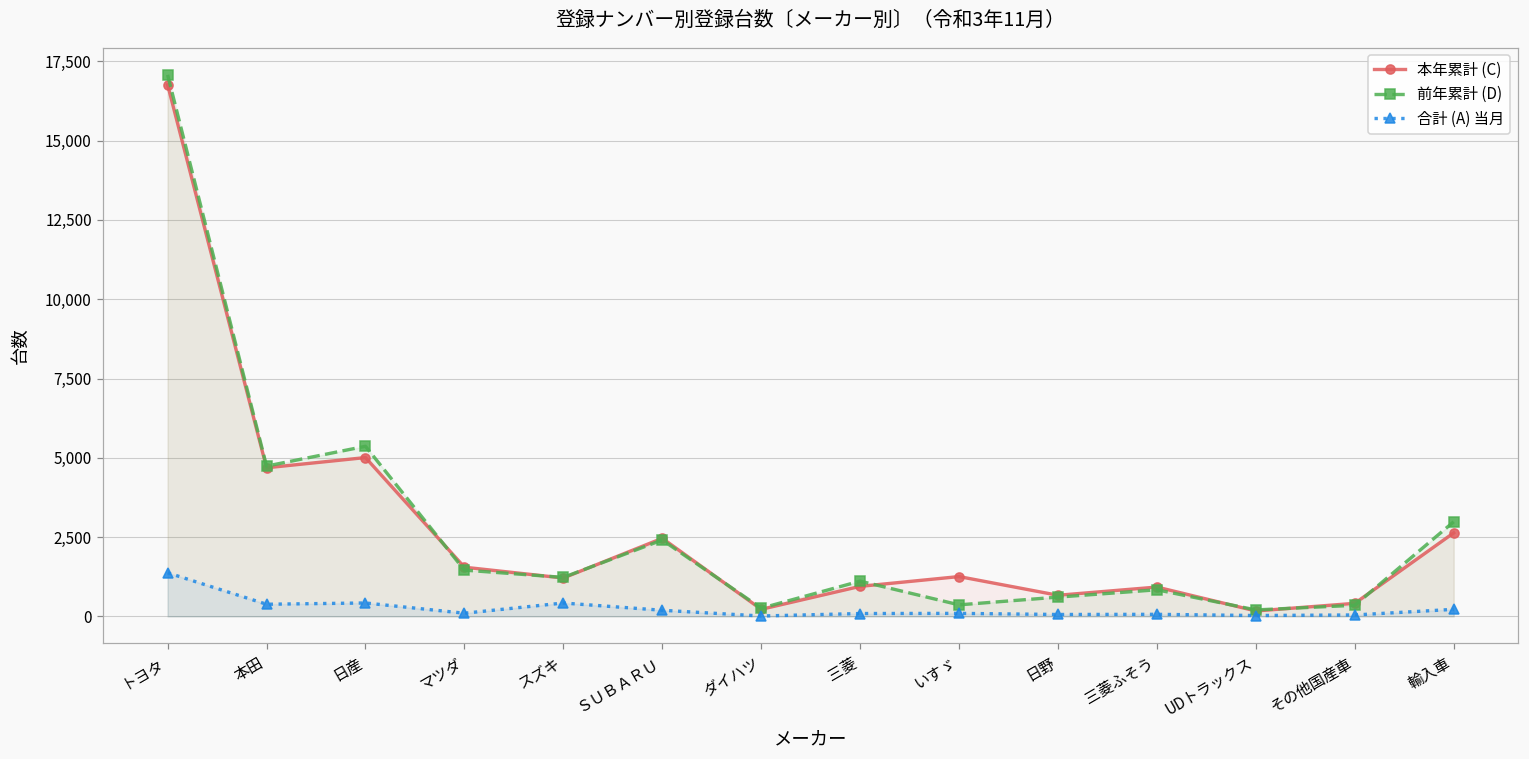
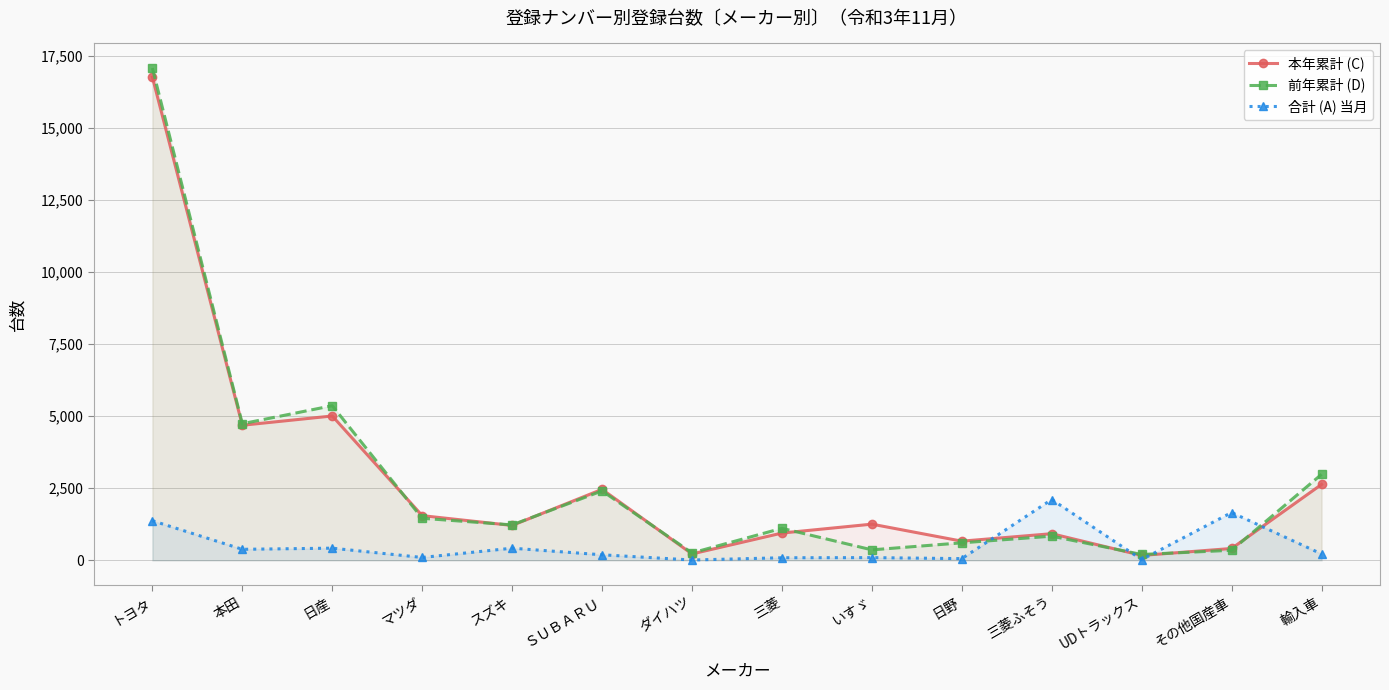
合計 (A) 当月, 三菱ふそう: 100 -> 2,100
合計 (A) 当月, その他国産車: 0 -> 1,700
